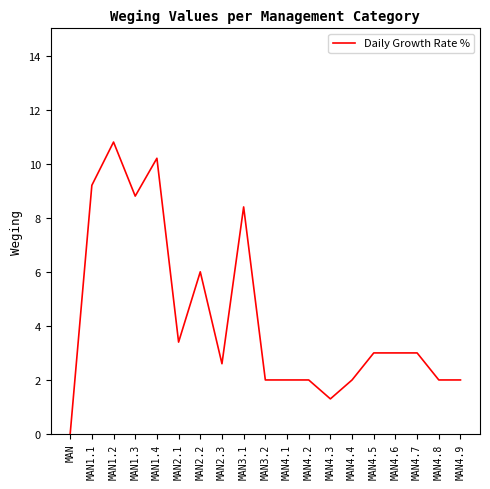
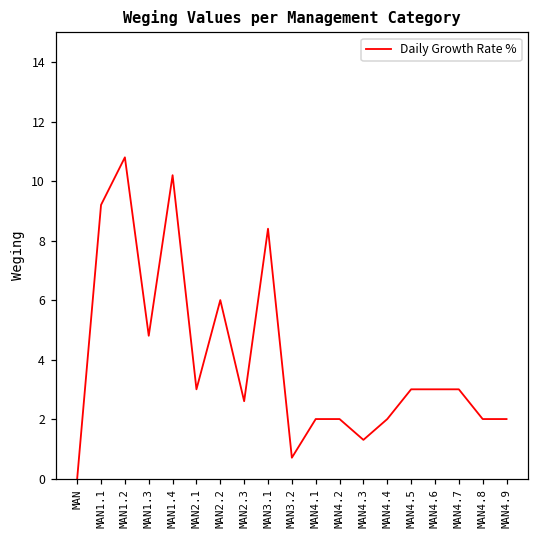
MAN1.3: 8.8 -> 4.8
MAN2.1: 3.4 -> 3.0
MAN3.2: 2.0 -> 0.7
